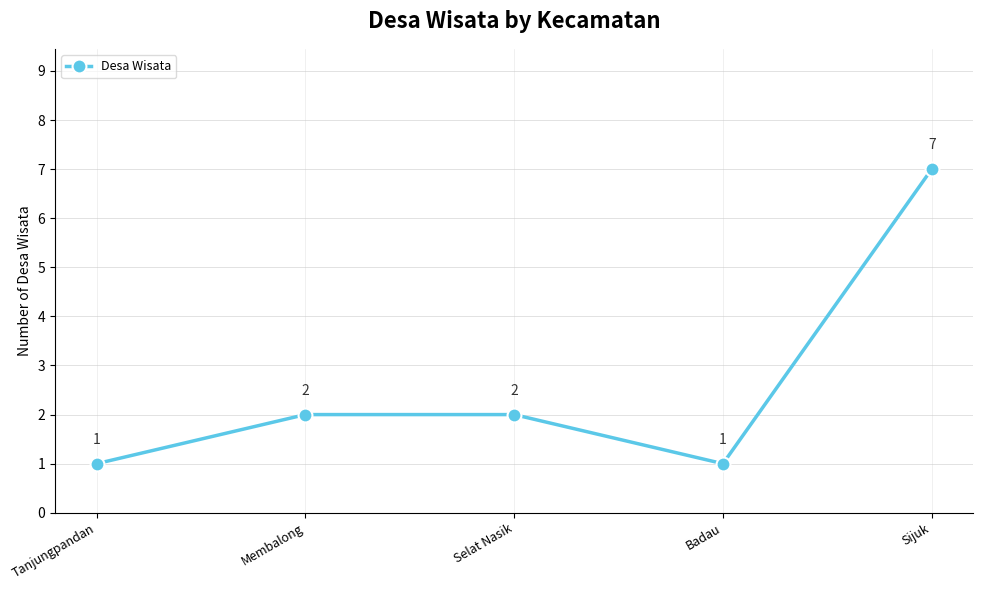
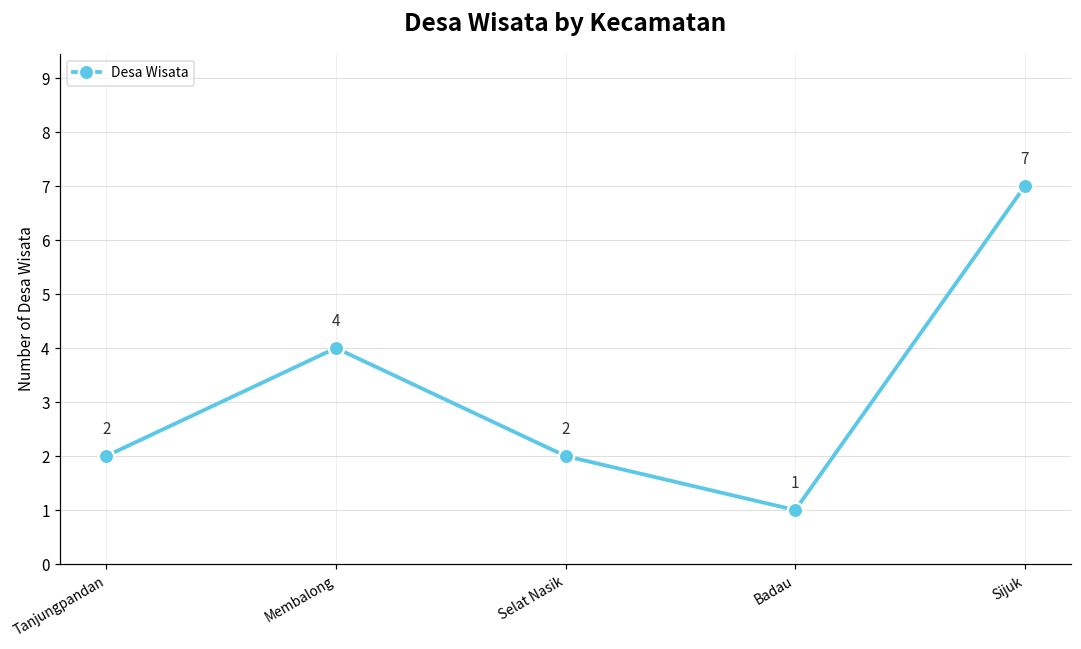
Tanjungpandan: 1 -> 2
Membalong: 2 -> 4
